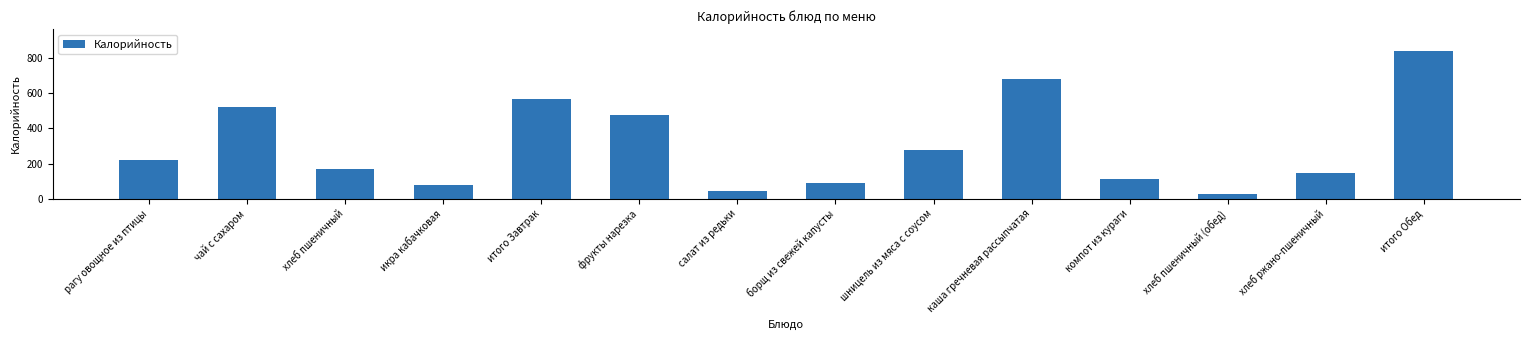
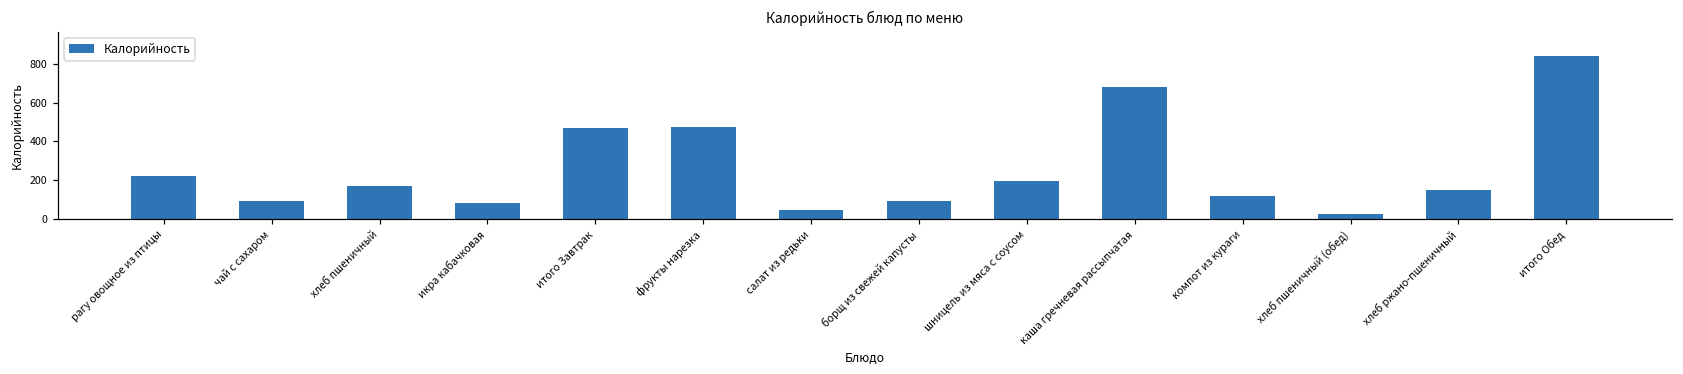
чай с сахаром: 520 -> 90
итого Завтрак: 570 -> 470
шницель из мяса с соусом: 280 -> 200
